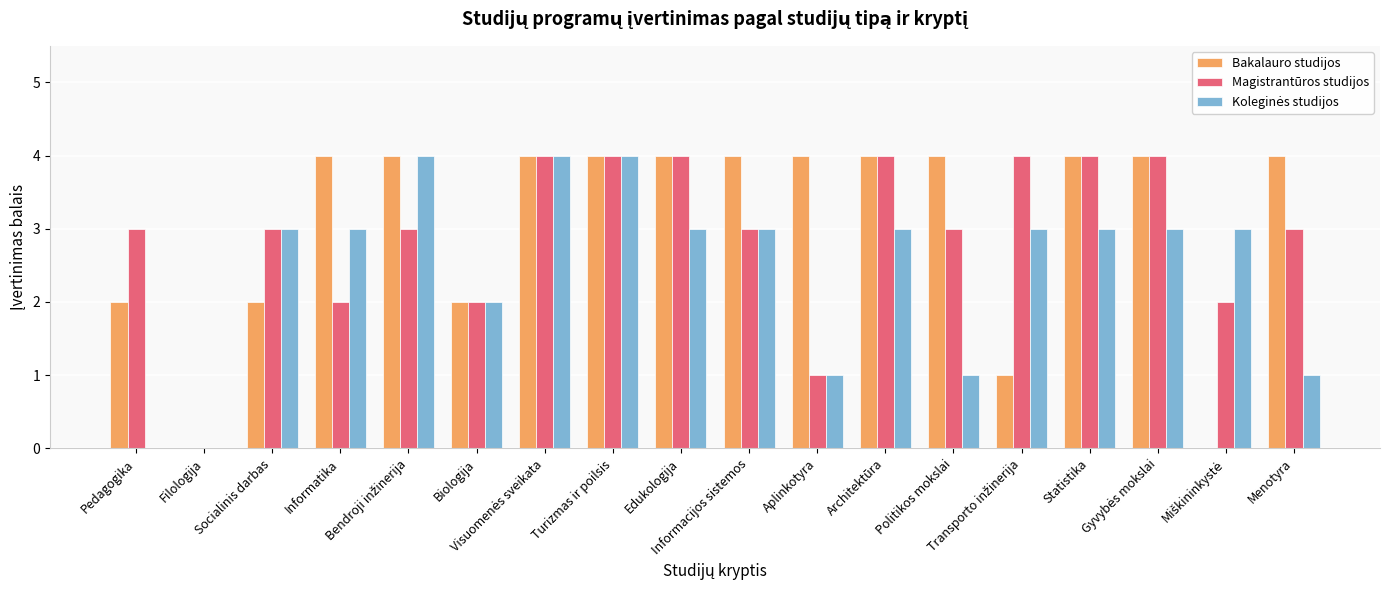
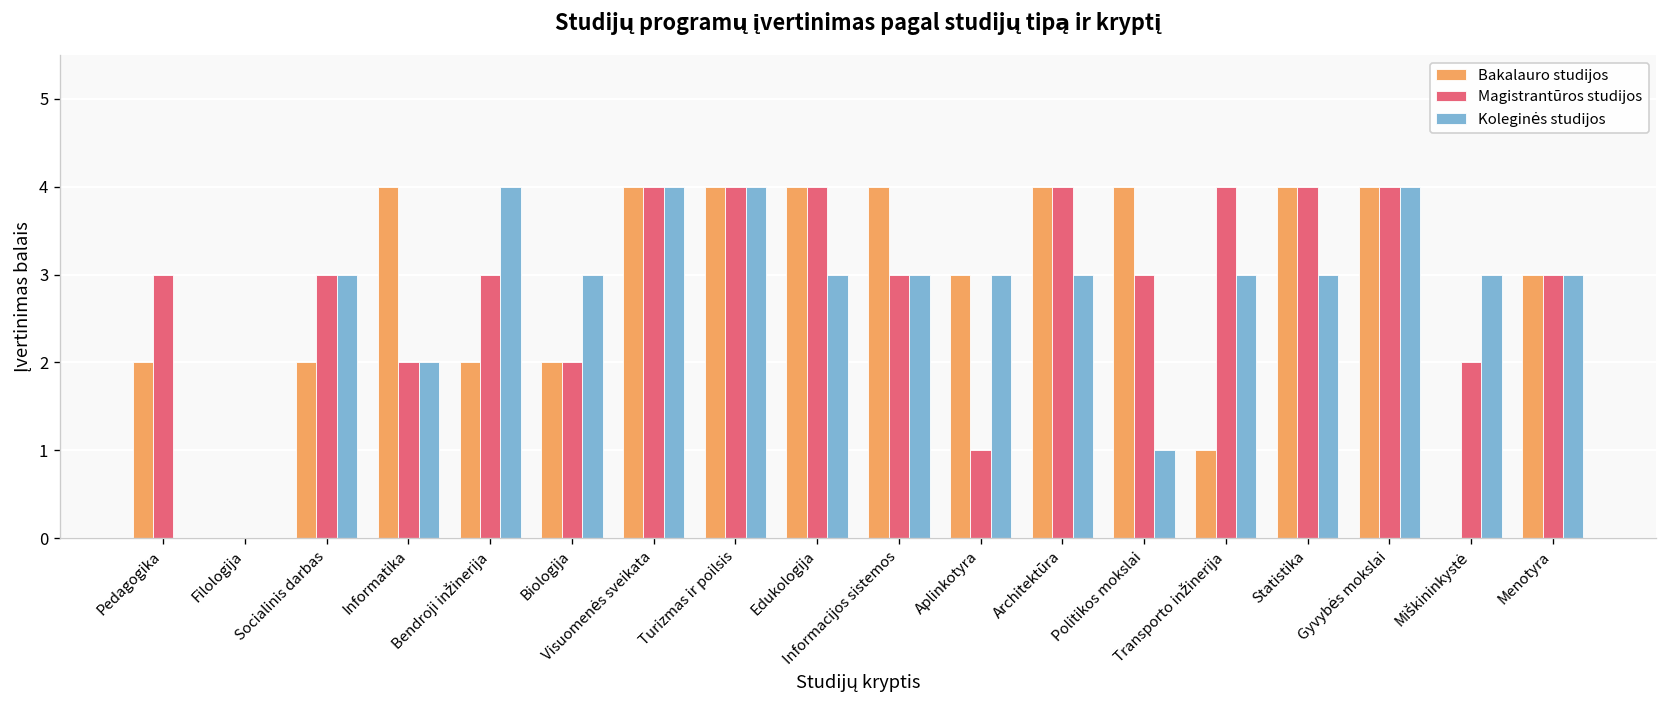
Koleginės studijos, Informatika: 3 -> 2
Bakalauro studijos, Bendroji inžinerija: 4 -> 2
Koleginės studijos, Biologija: 2 -> 3
Bakalauro studijos, Aplinkotyra: 4 -> 3
Koleginės studijos, Aplinkotyra: 1 -> 3
Koleginės studijos, Gyvybės mokslai: 3 -> 4
Bakalauro studijos, Menotyra: 4 -> 3
Koleginės studijos, Menotyra: 1 -> 3
